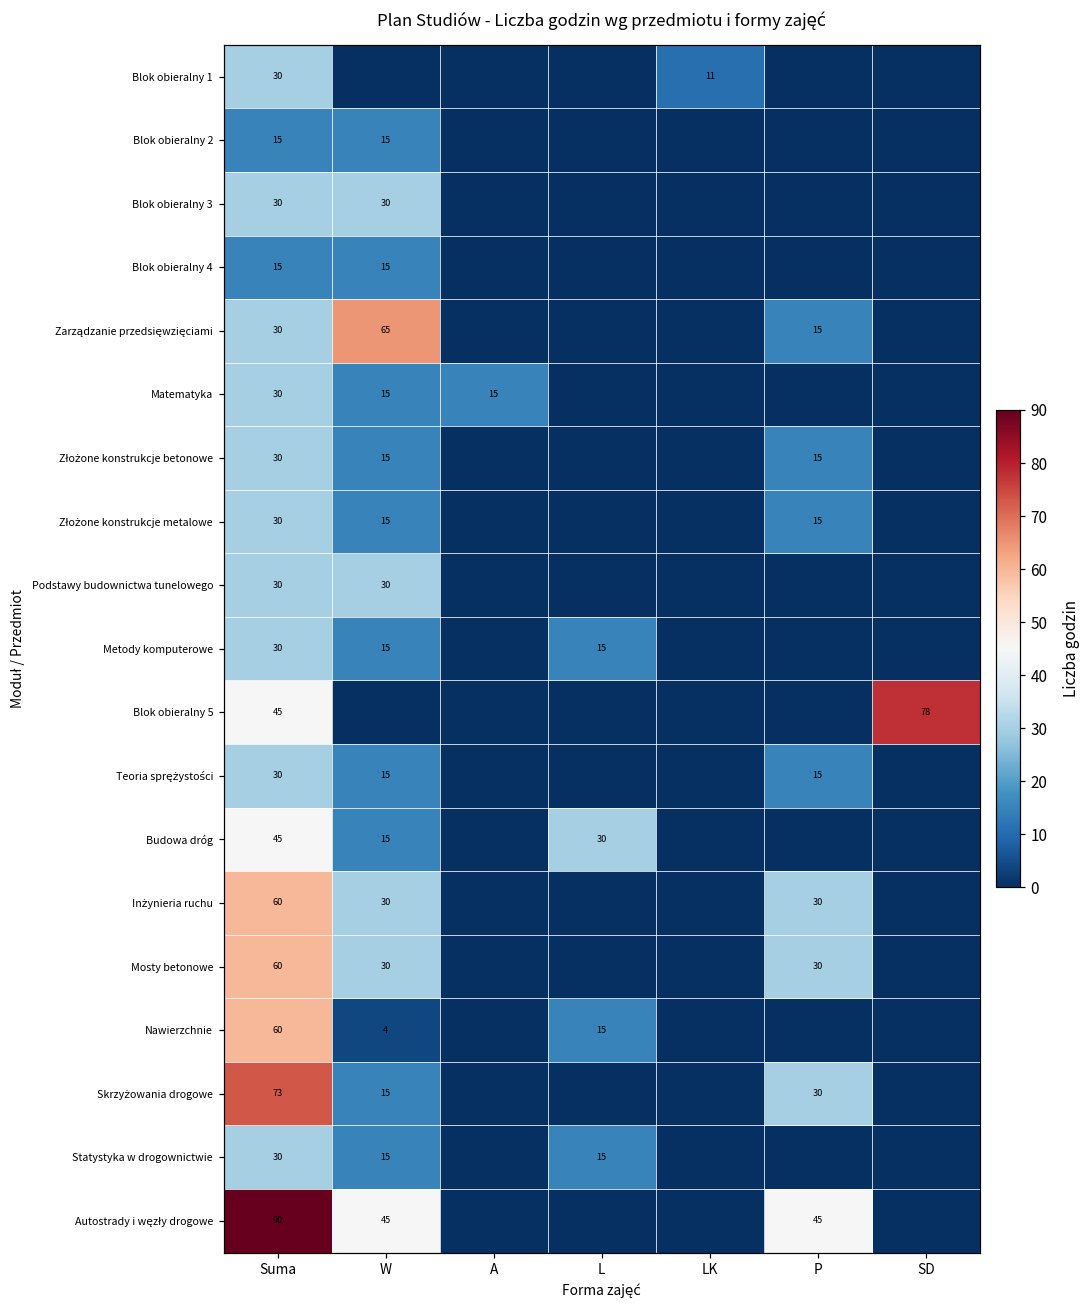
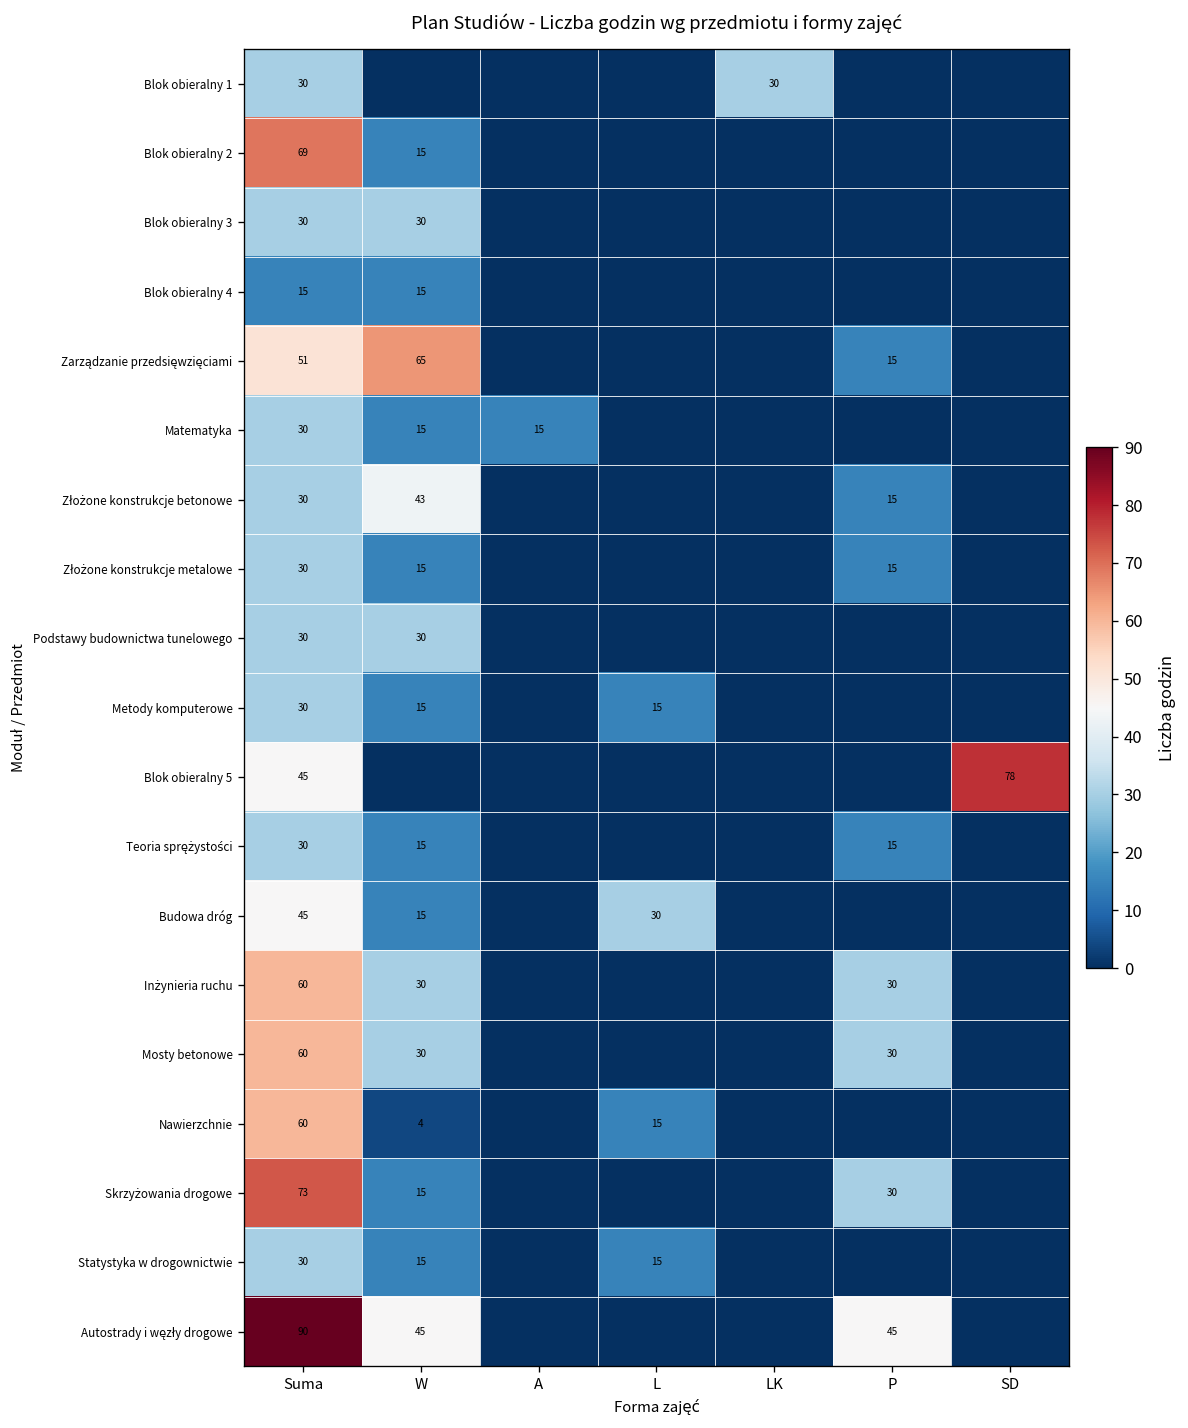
Blok obieralny 1, LK: 11 -> 30
Blok obieralny 2, Suma: 15 -> 69
Zarządzanie przedsięwzięciami, Suma: 30 -> 51
Złożone konstrukcje betonowe, W: 15 -> 43
